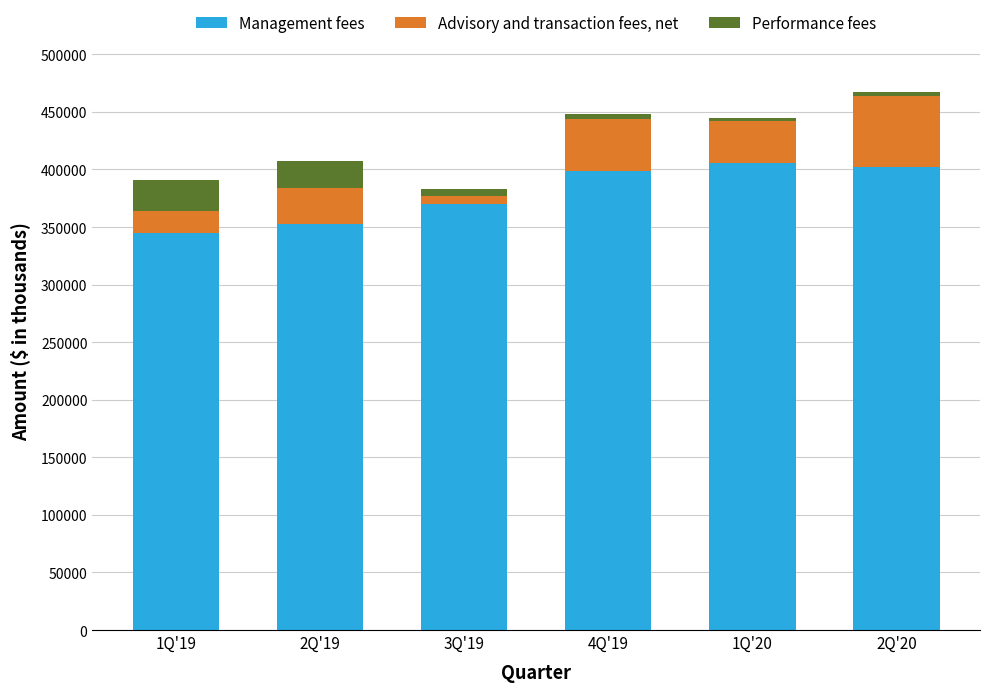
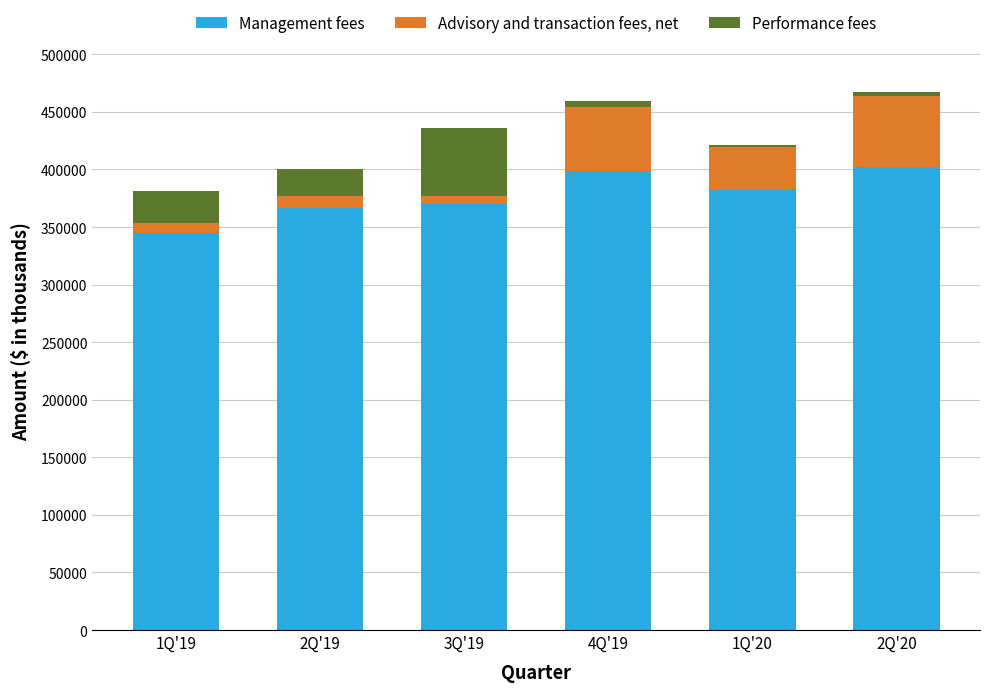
Advisory and transaction fees, net, 1Q'19: 19000 -> 9000
Management fees, 2Q'19: 353000 -> 366000
Advisory and transaction fees, net, 2Q'19: 31000 -> 11000
Performance fees, 3Q'19: 6000 -> 59000
Advisory and transaction fees, net, 4Q'19: 45000 -> 56000
Management fees, 1Q'20: 405000 -> 382000
